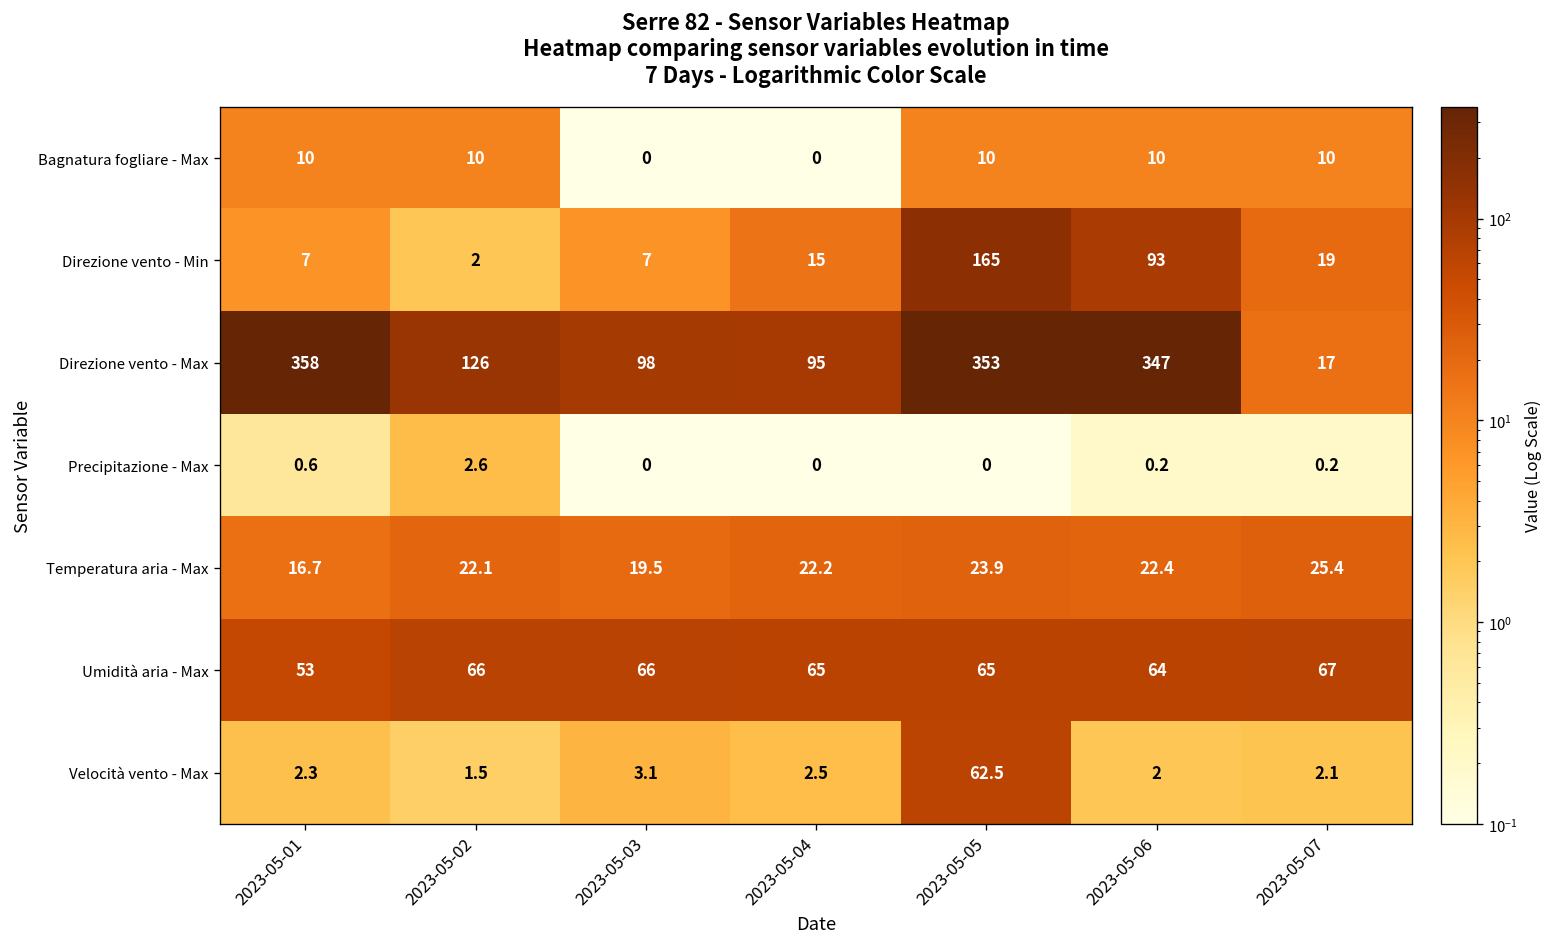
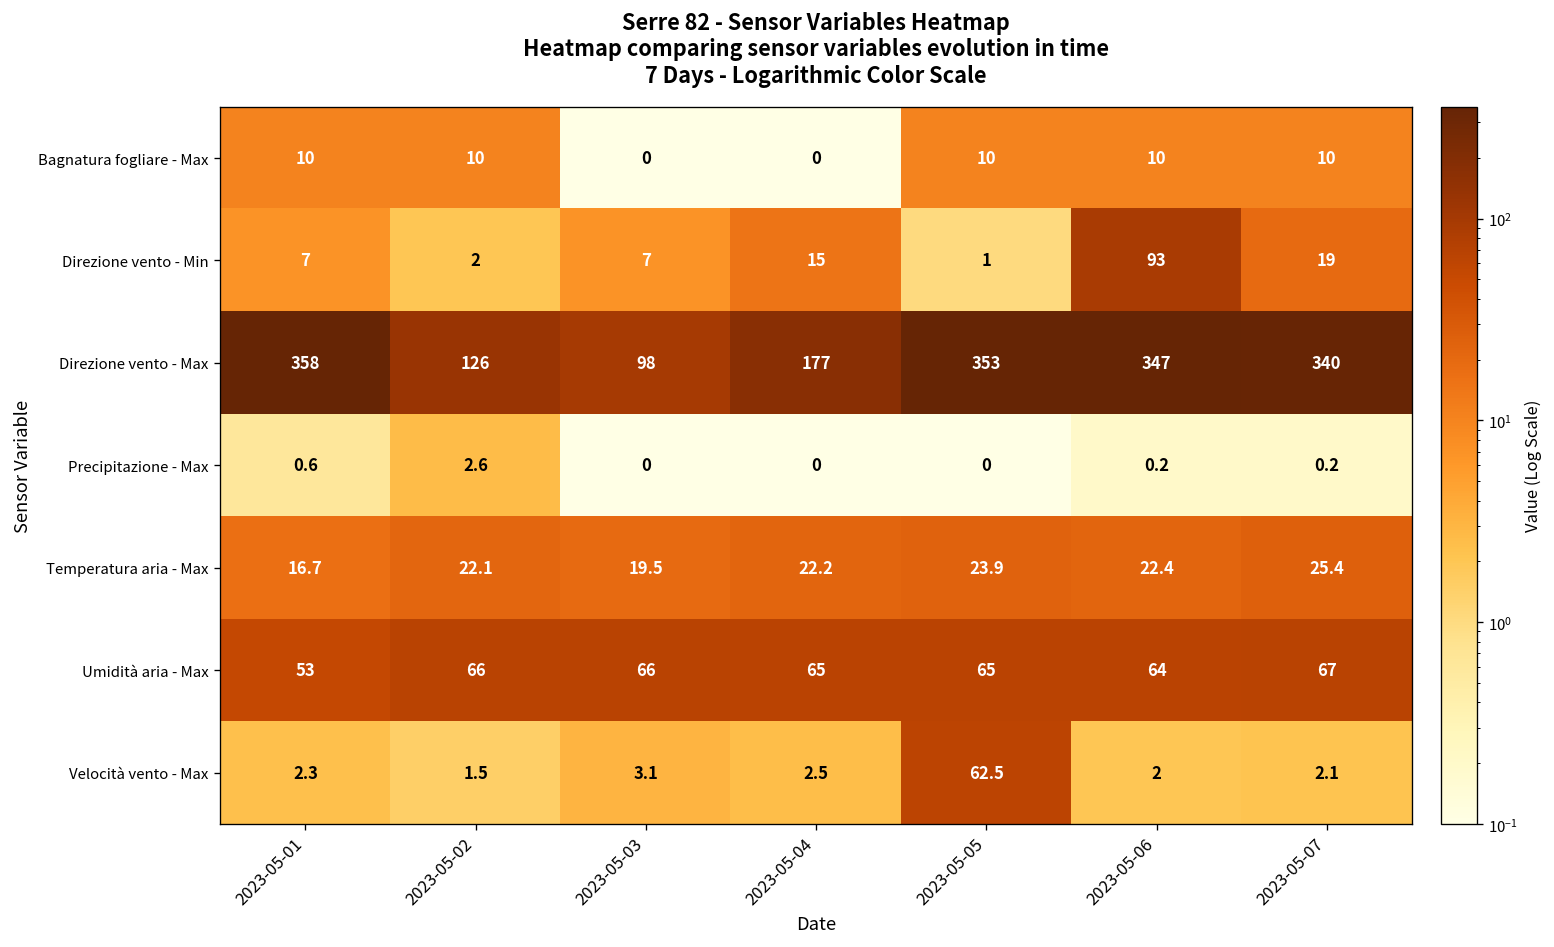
Direzione vento - Min, 2023-05-05: 165 -> 1
Direzione vento - Max, 2023-05-04: 95 -> 177
Direzione vento - Max, 2023-05-07: 17 -> 340
